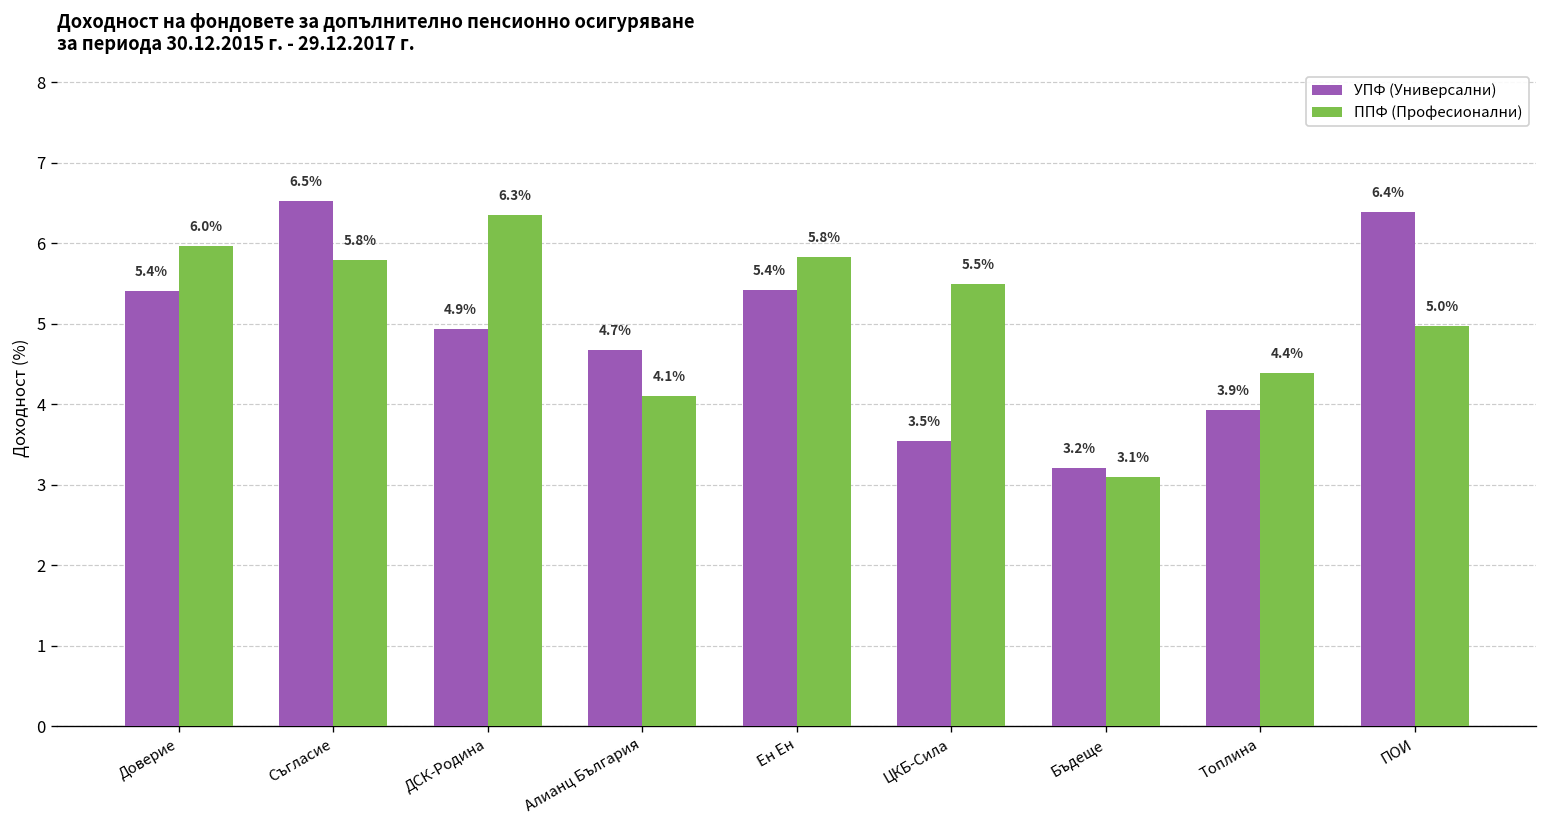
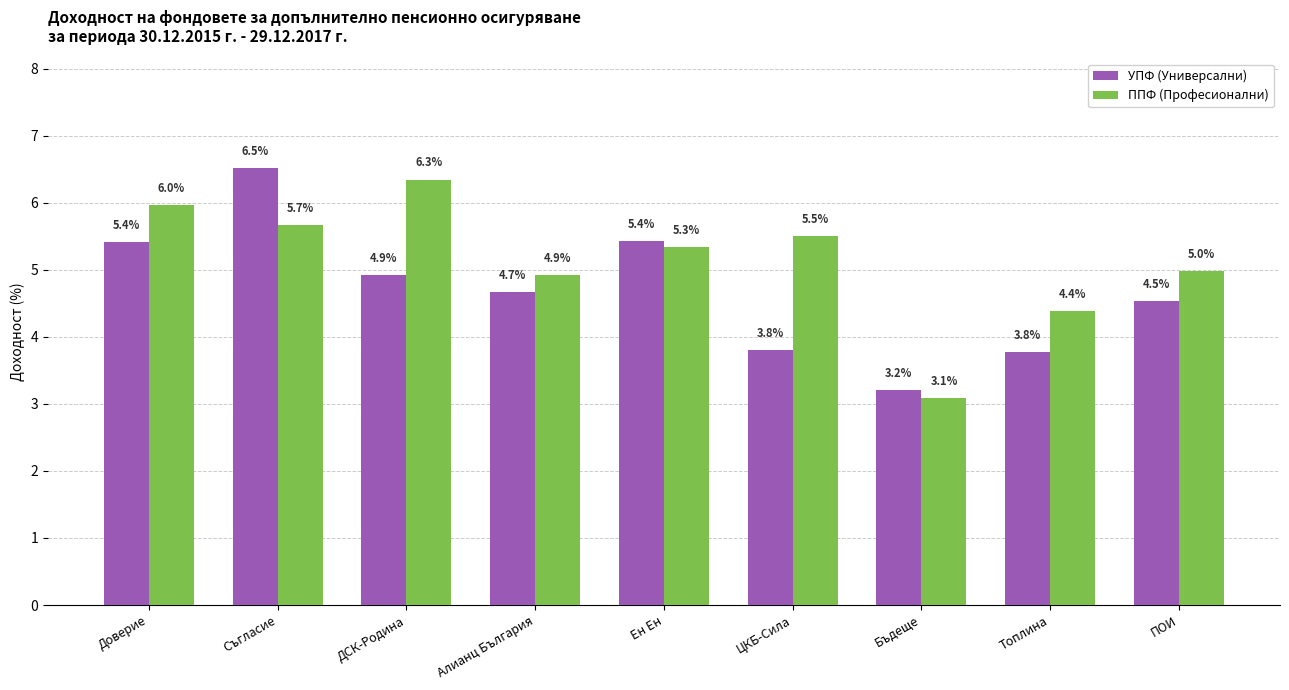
ППФ (Професионални), Съгласие: 5.8% -> 5.7%
ППФ (Професионални), Алианц България: 4.1% -> 4.9%
ППФ (Професионални), Ен Ен: 5.8% -> 5.3%
УПФ (Универсални), ЦКБ-Сила: 3.5% -> 3.8%
УПФ (Универсални), Топлина: 3.9% -> 3.8%
УПФ (Универсални), ПОИ: 6.4% -> 4.5%
